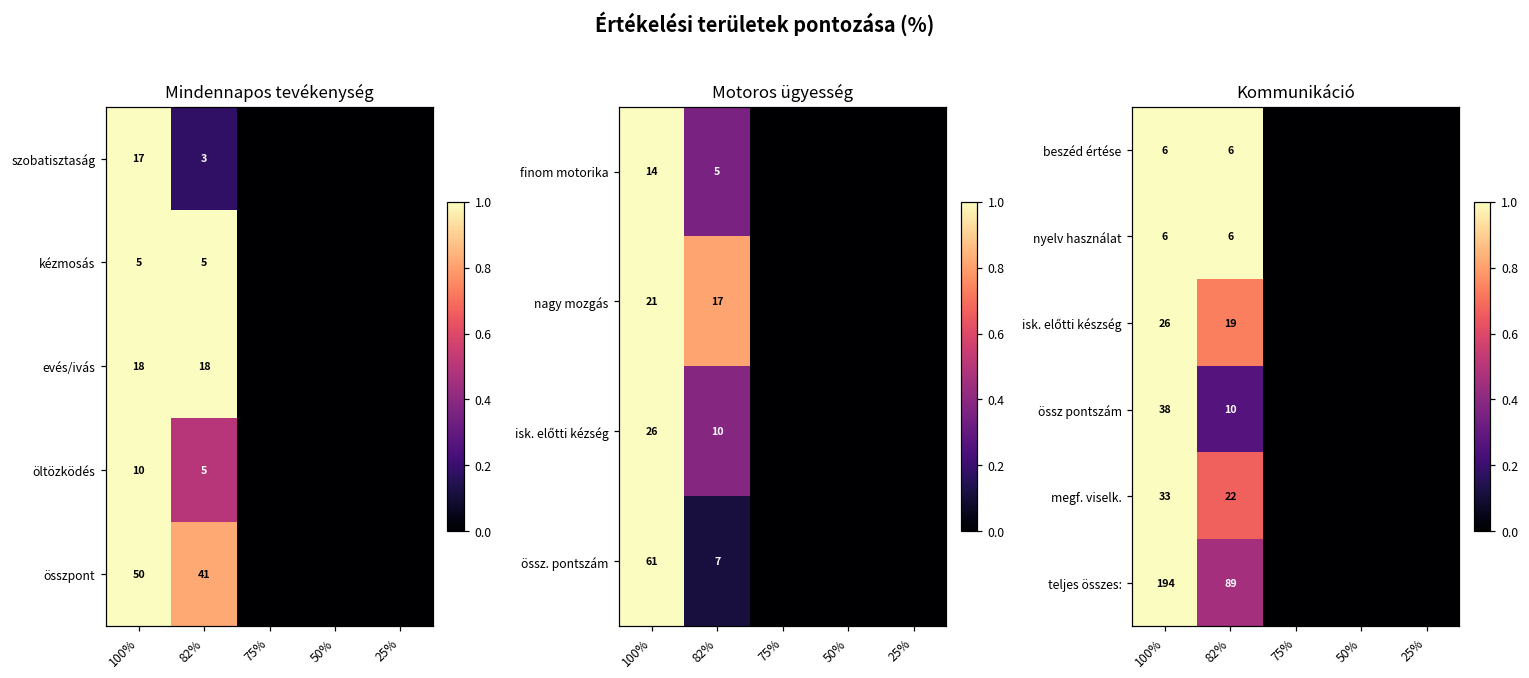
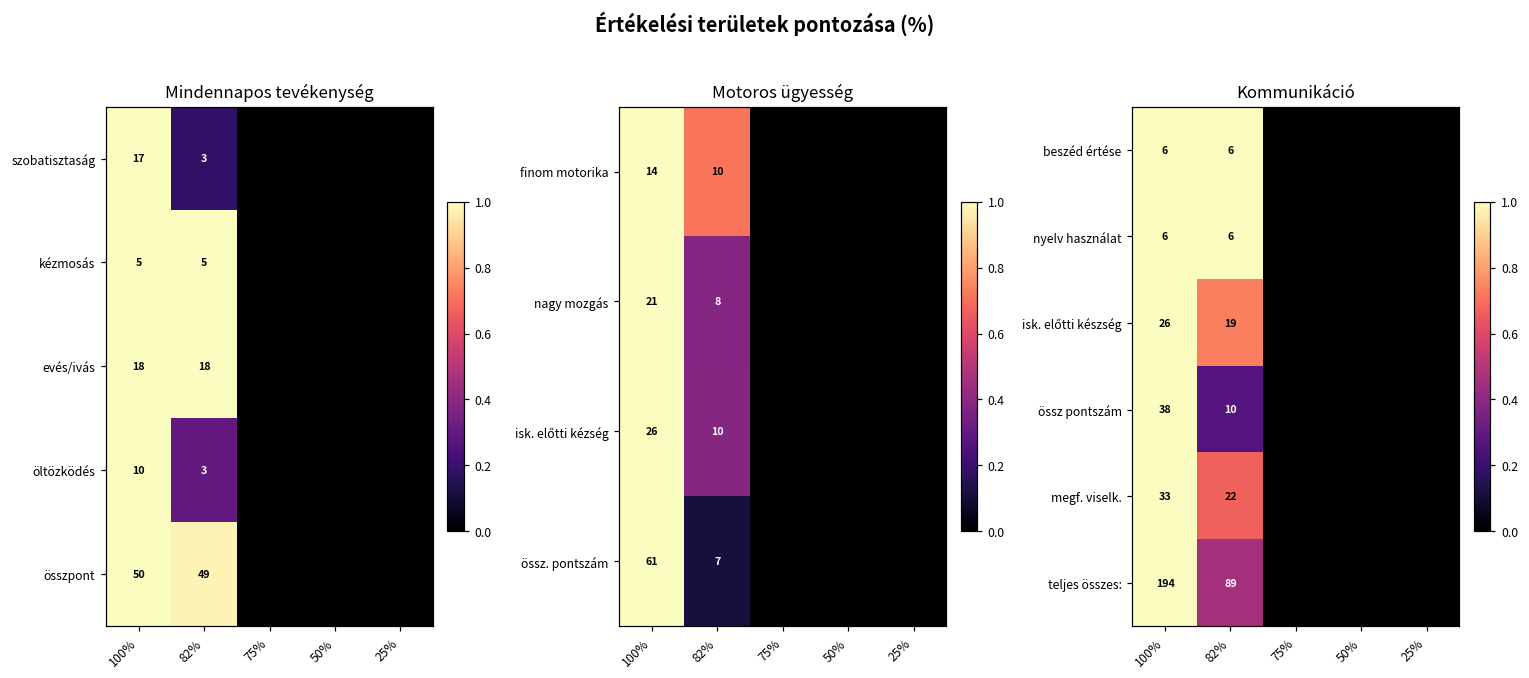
Mindennapos tevékenység, öltözködés, 82%: 5 -> 3
Mindennapos tevékenység, összpont, 82%: 41 -> 49
Motoros ügyesség, finom motorika, 82%: 5 -> 10
Motoros ügyesség, nagy mozgás, 82%: 17 -> 8
